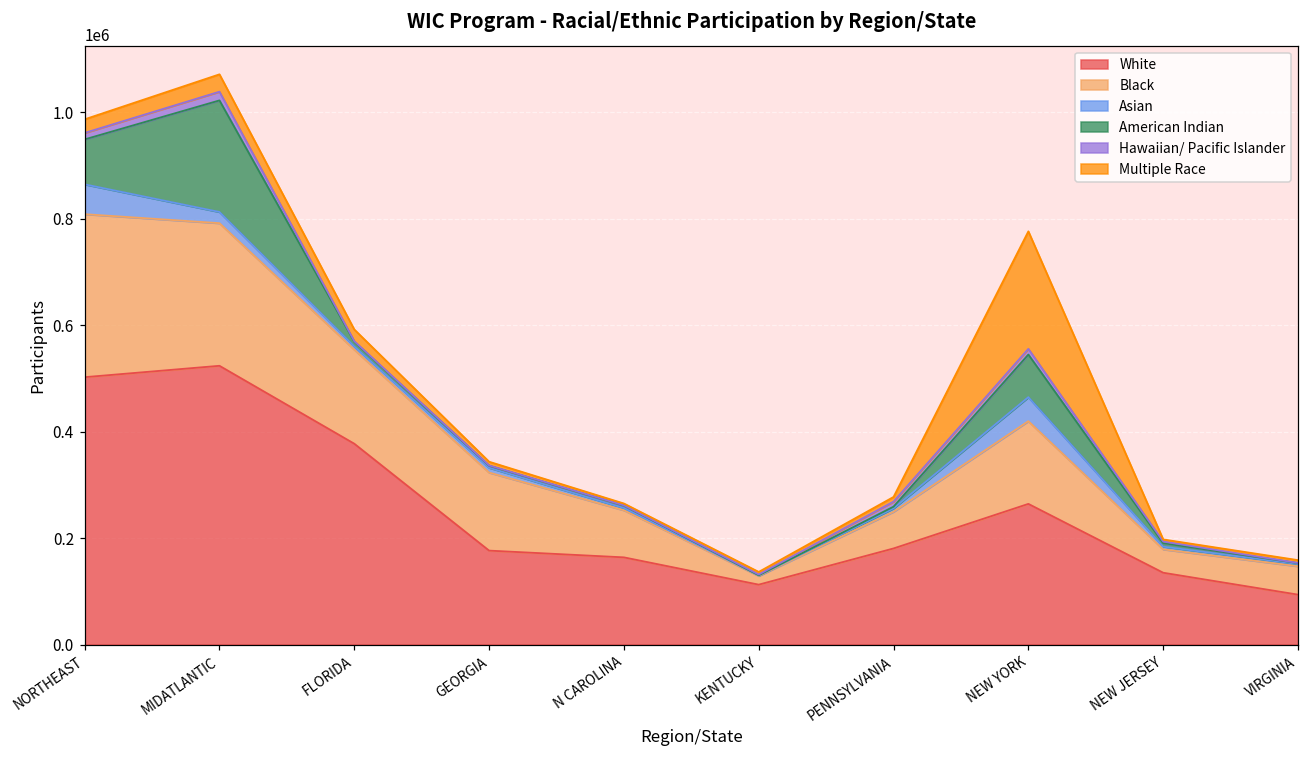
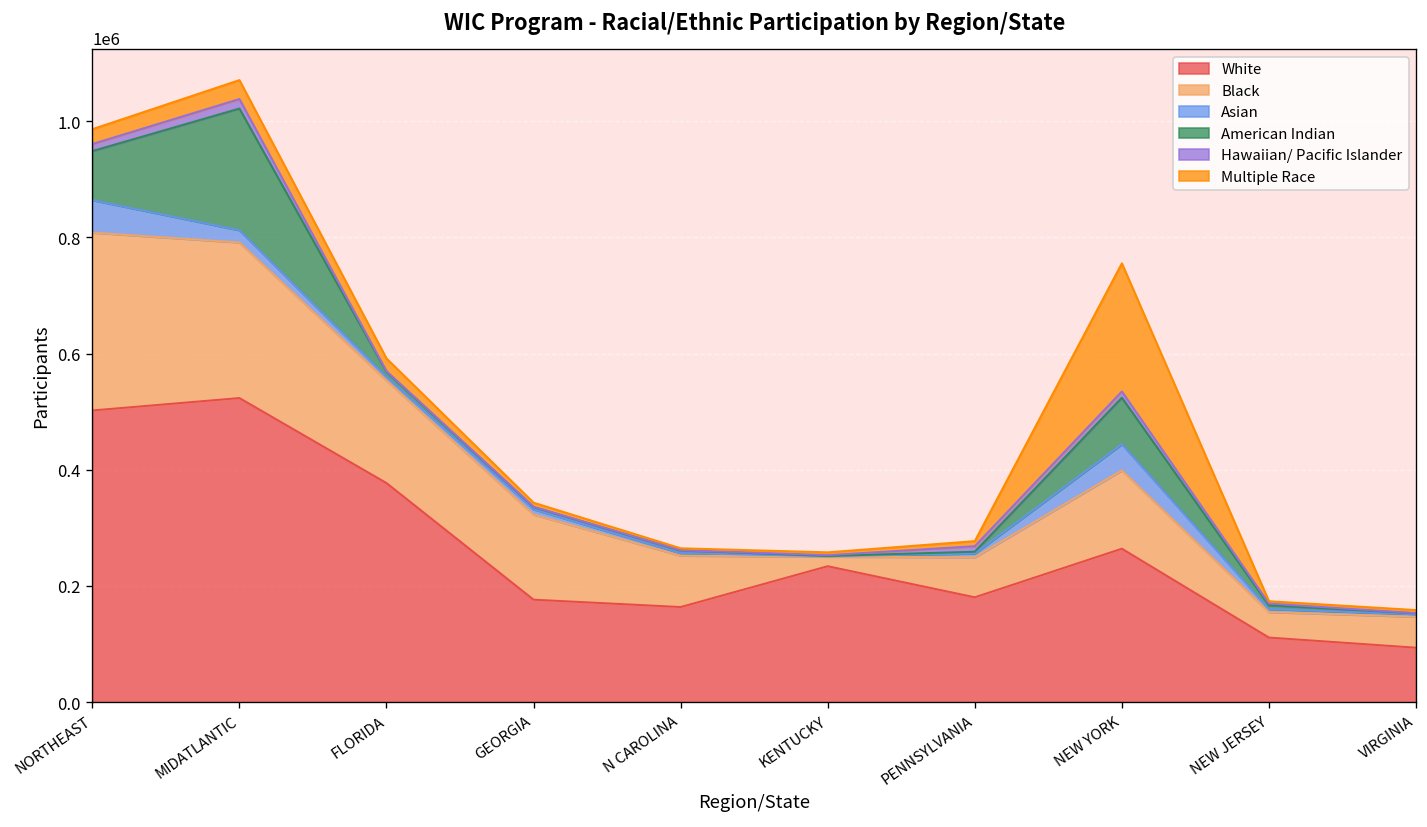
White, KENTUCKY: 110000 -> 230000
Black, NEW YORK: 160000 -> 130000
White, NEW JERSEY: 130000 -> 110000
